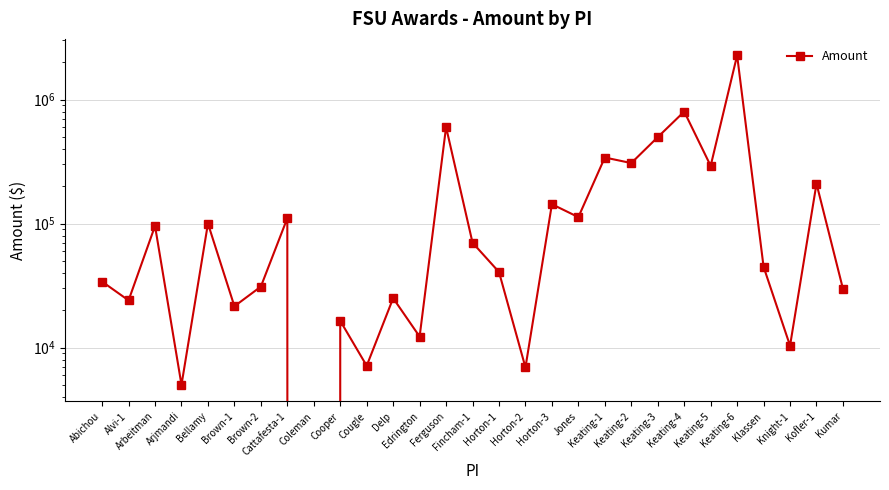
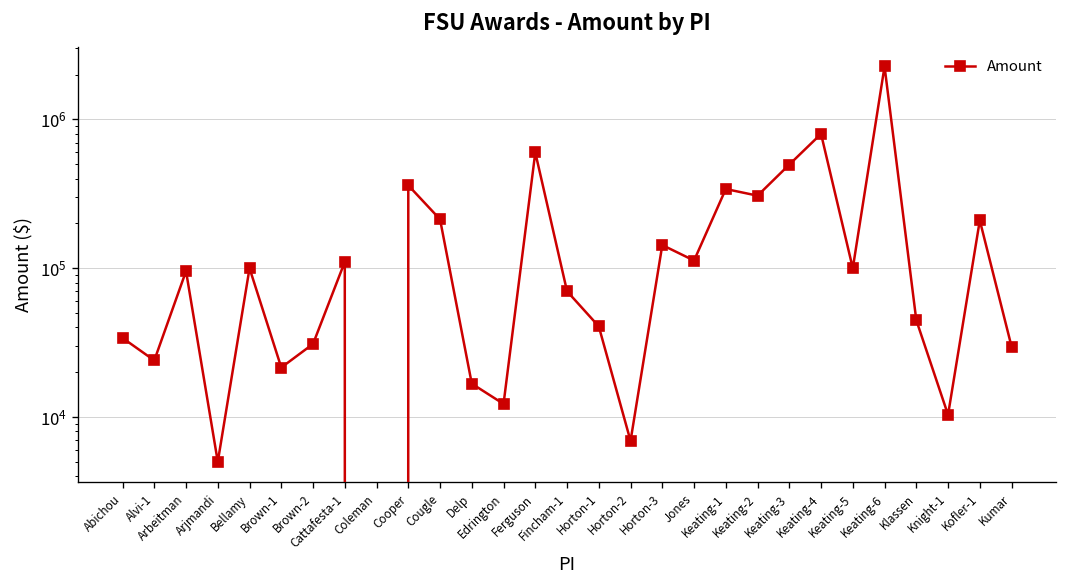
Cooper: 16000 -> 360000
Cougle: 7000 -> 210000
Delp: 25000 -> 17000
Keating-5: 290000 -> 100000
